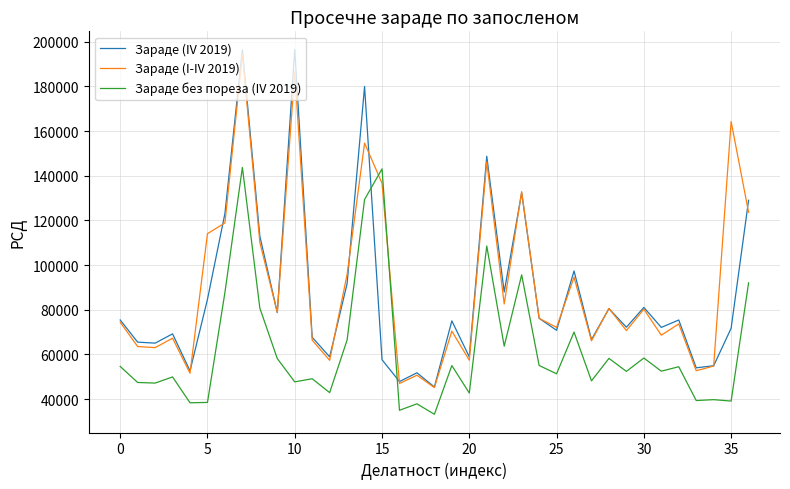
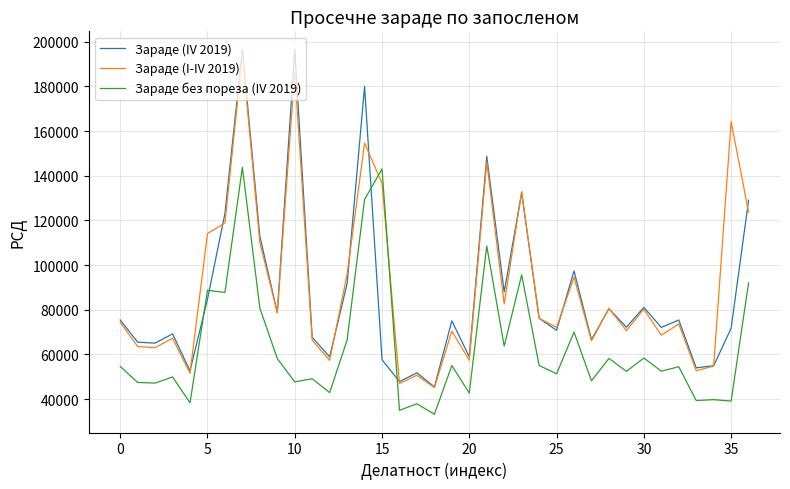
Зараде без пореза (IV 2019), 5: 39000 -> 89000
